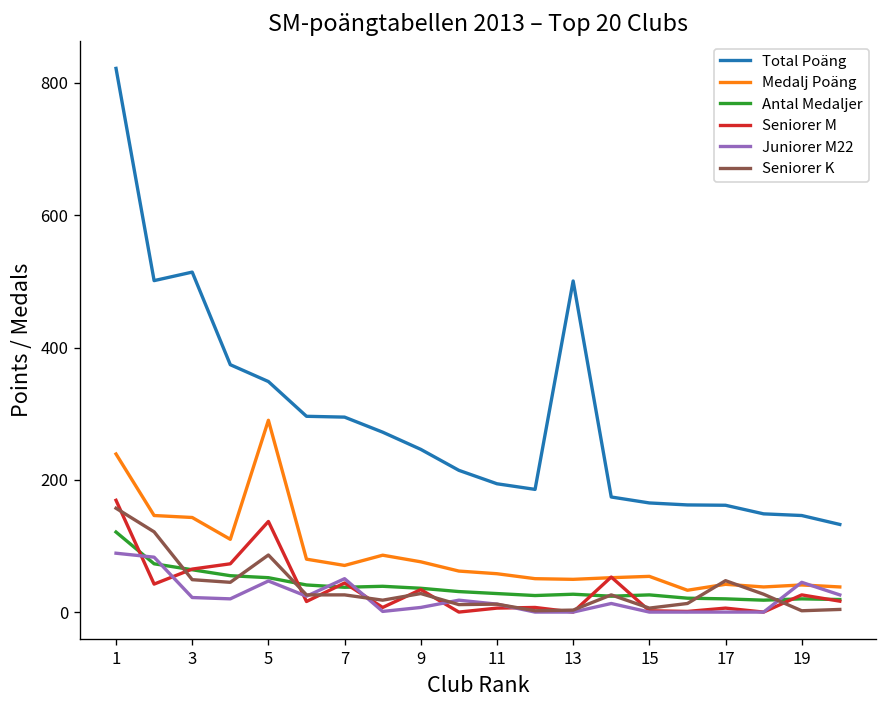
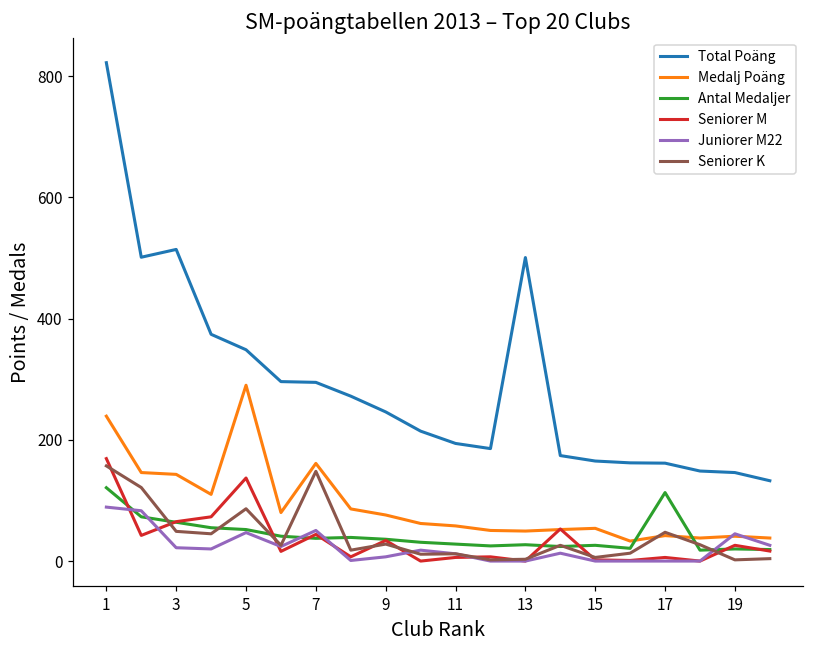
Medalj Poäng, 7: 70 -> 160
Seniorer K, 7: 30 -> 150
Antal Medaljer, 17: 20 -> 110
